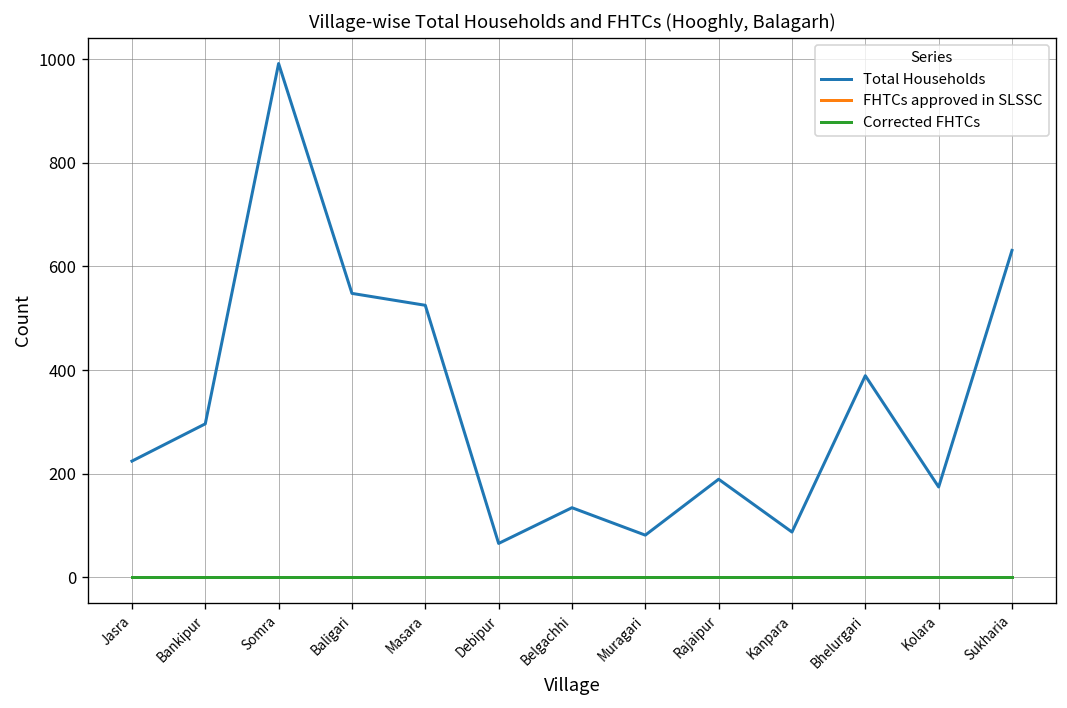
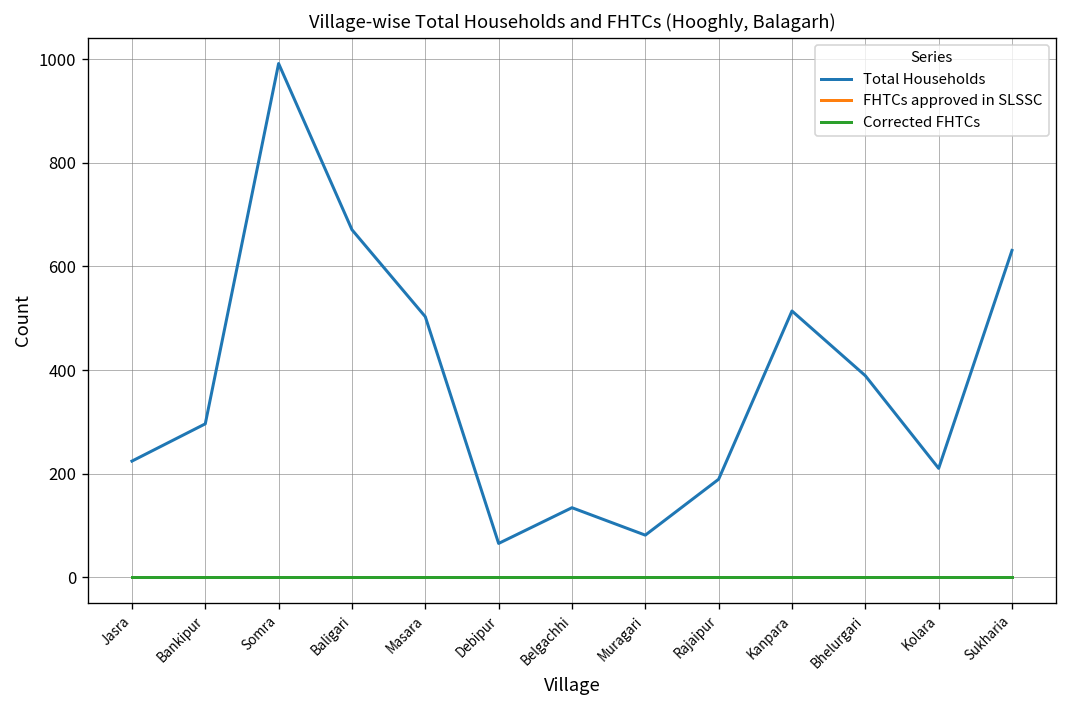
Total Households, Baligari: 550 -> 670
Total Households, Masara: 530 -> 500
Total Households, Kanpara: 90 -> 510
Total Households, Kolara: 170 -> 210
